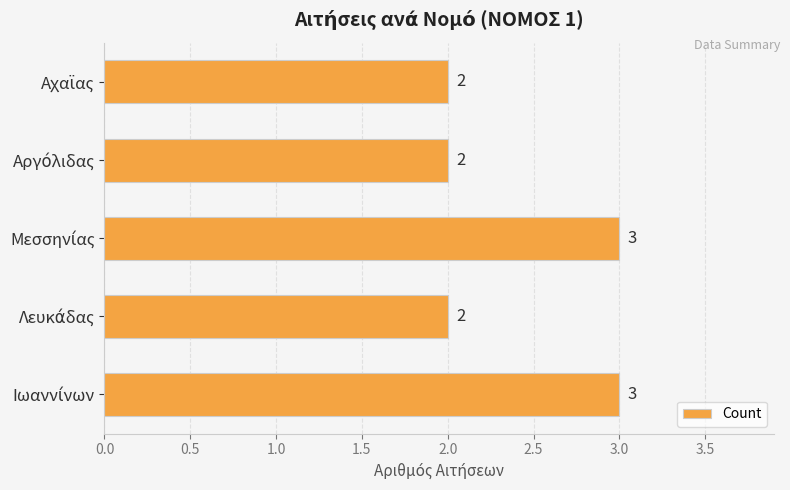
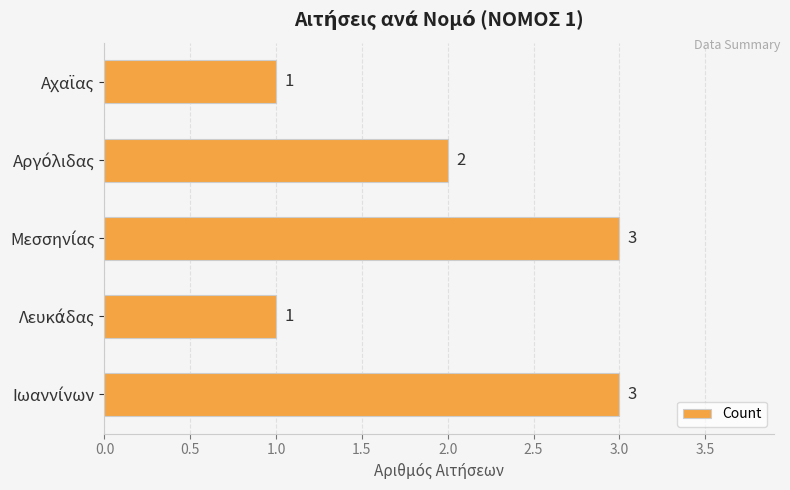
Αχαϊας: 2 -> 1
Λευκάδας: 2 -> 1
